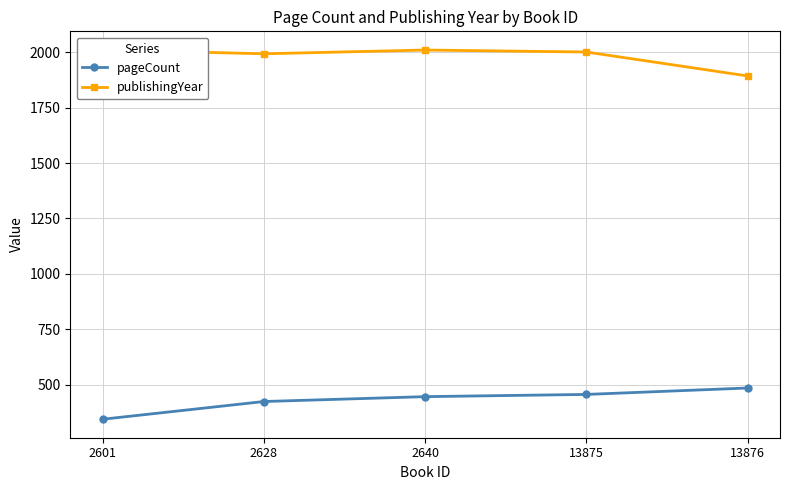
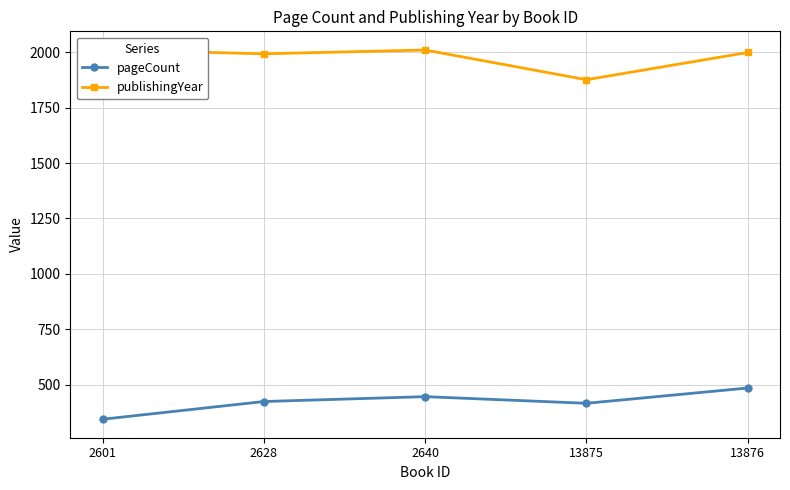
pageCount, 13875: 460 -> 420
publishingYear, 13875: 2000 -> 1880
publishingYear, 13876: 1890 -> 2000
